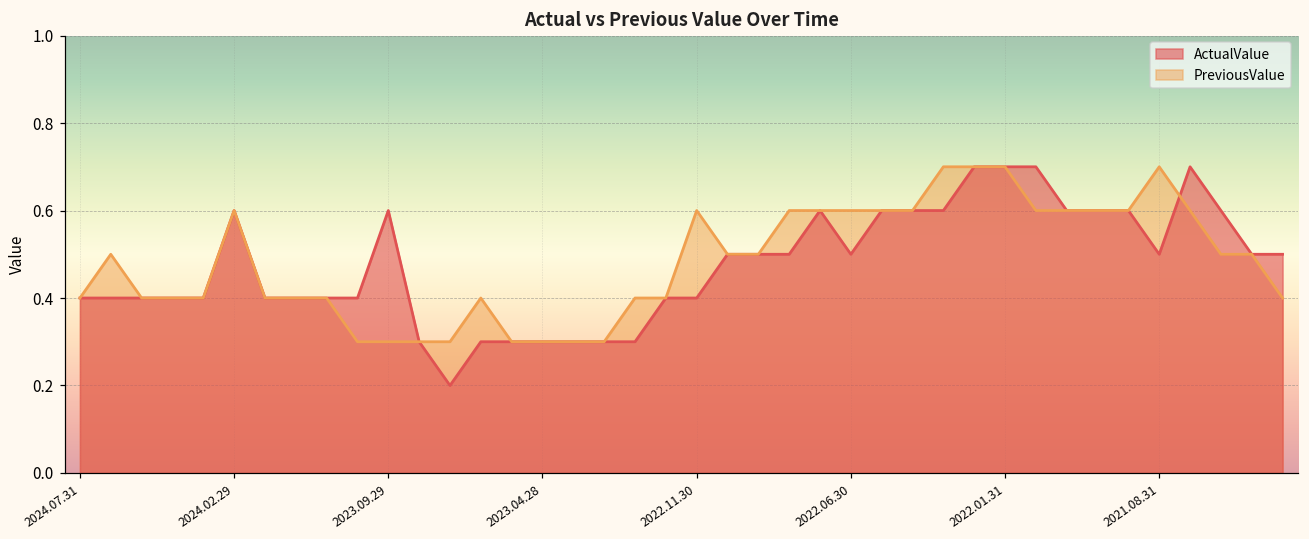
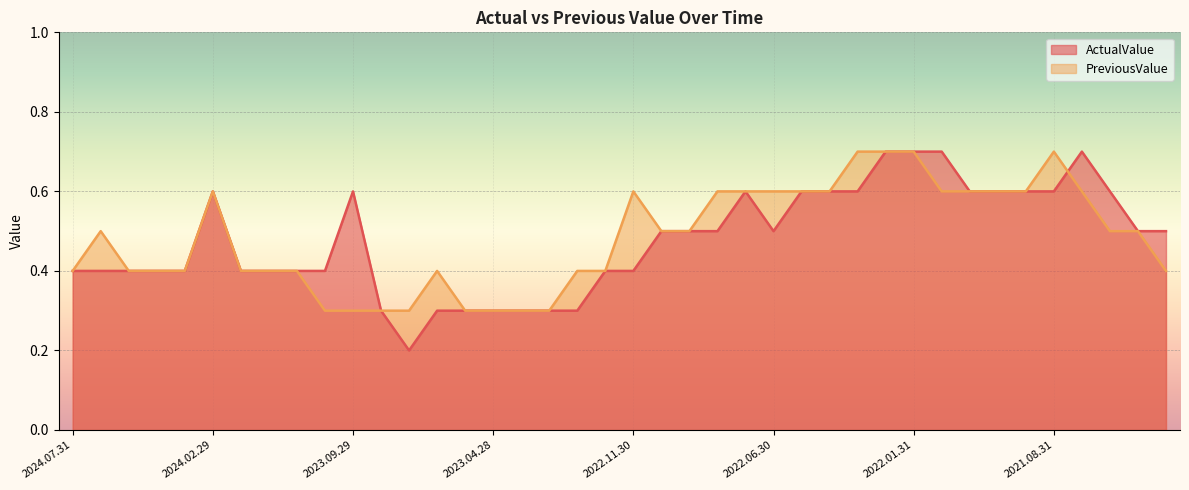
ActualValue, 2021.08.31: 0.5 -> 0.6
